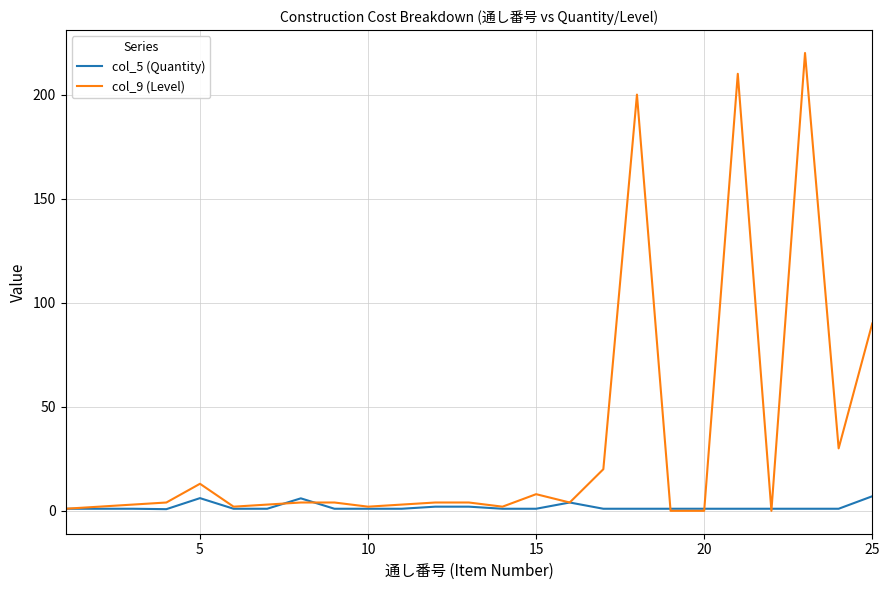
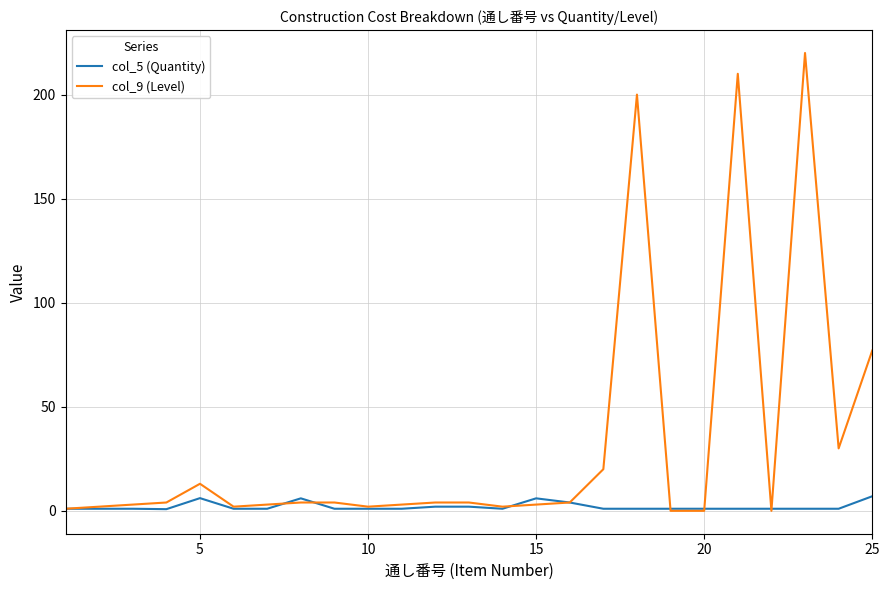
col_5 (Quantity), 15: 1 -> 6
col_9 (Level), 15: 8 -> 3
col_9 (Level), 25: 90 -> 77
